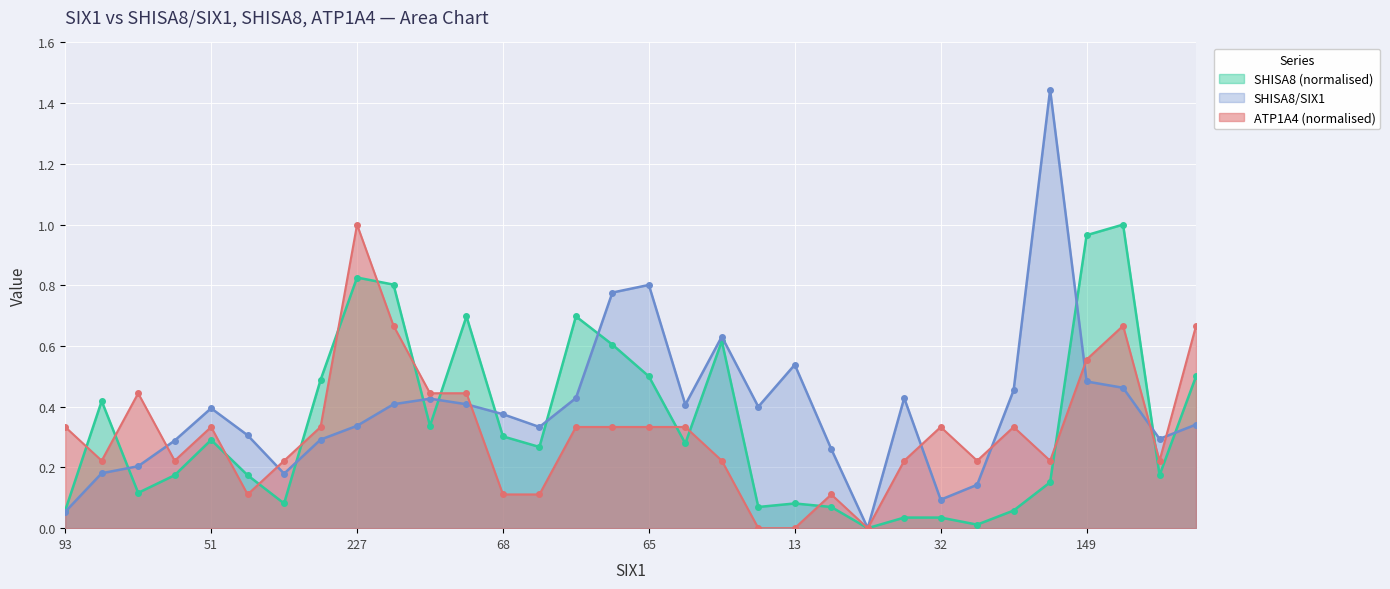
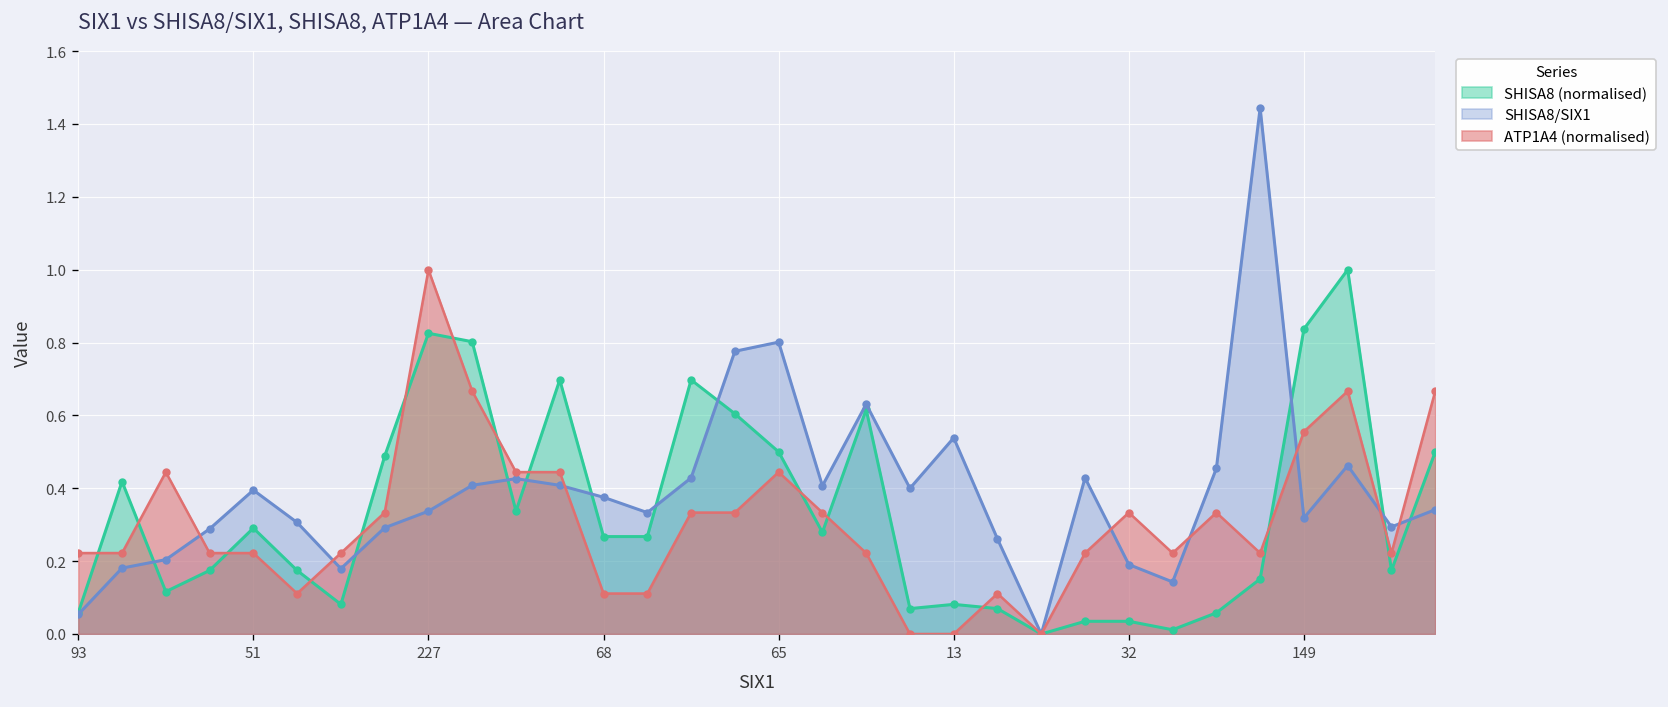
ATP1A4 (normalised), 93: 0.33 -> 0.22
ATP1A4 (normalised), 51: 0.33 -> 0.22
SHISA8 (normalised), 68: 0.30 -> 0.27
ATP1A4 (normalised), 65: 0.33 -> 0.44
SHISA8/SIX1, 32: 0.09 -> 0.19
SHISA8 (normalised), 149: 0.97 -> 0.84
SHISA8/SIX1, 149: 0.48 -> 0.32
